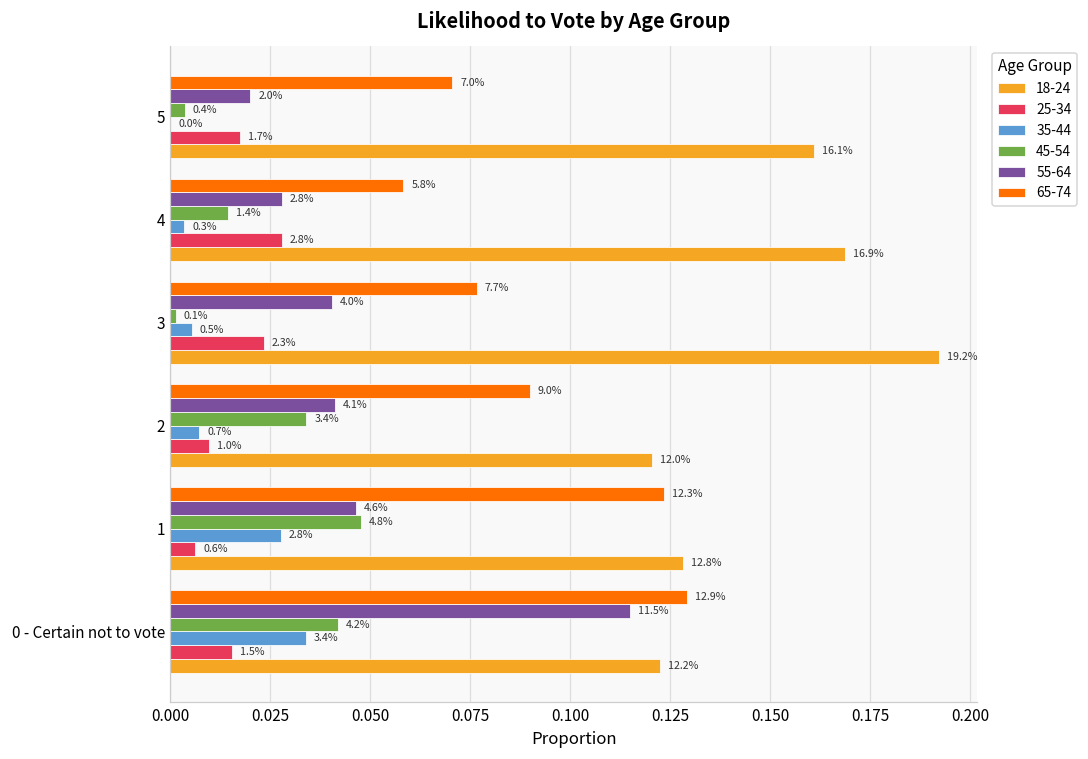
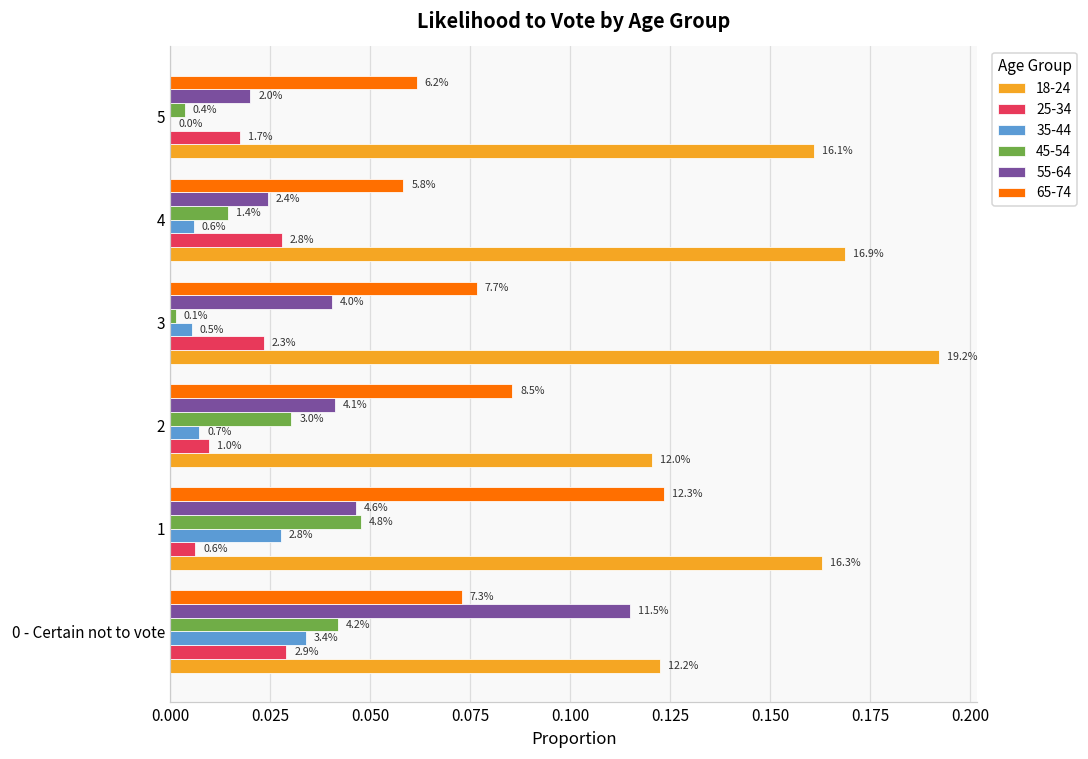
65-74, 5: 7.0% -> 6.2%
55-64, 4: 2.8% -> 2.4%
35-44, 4: 0.3% -> 0.6%
65-74, 2: 9.0% -> 8.5%
45-54, 2: 3.4% -> 3.0%
18-24, 1: 12.8% -> 16.3%
65-74, 0 - Certain not to vote: 12.9% -> 7.3%
25-34, 0 - Certain not to vote: 1.5% -> 2.9%
